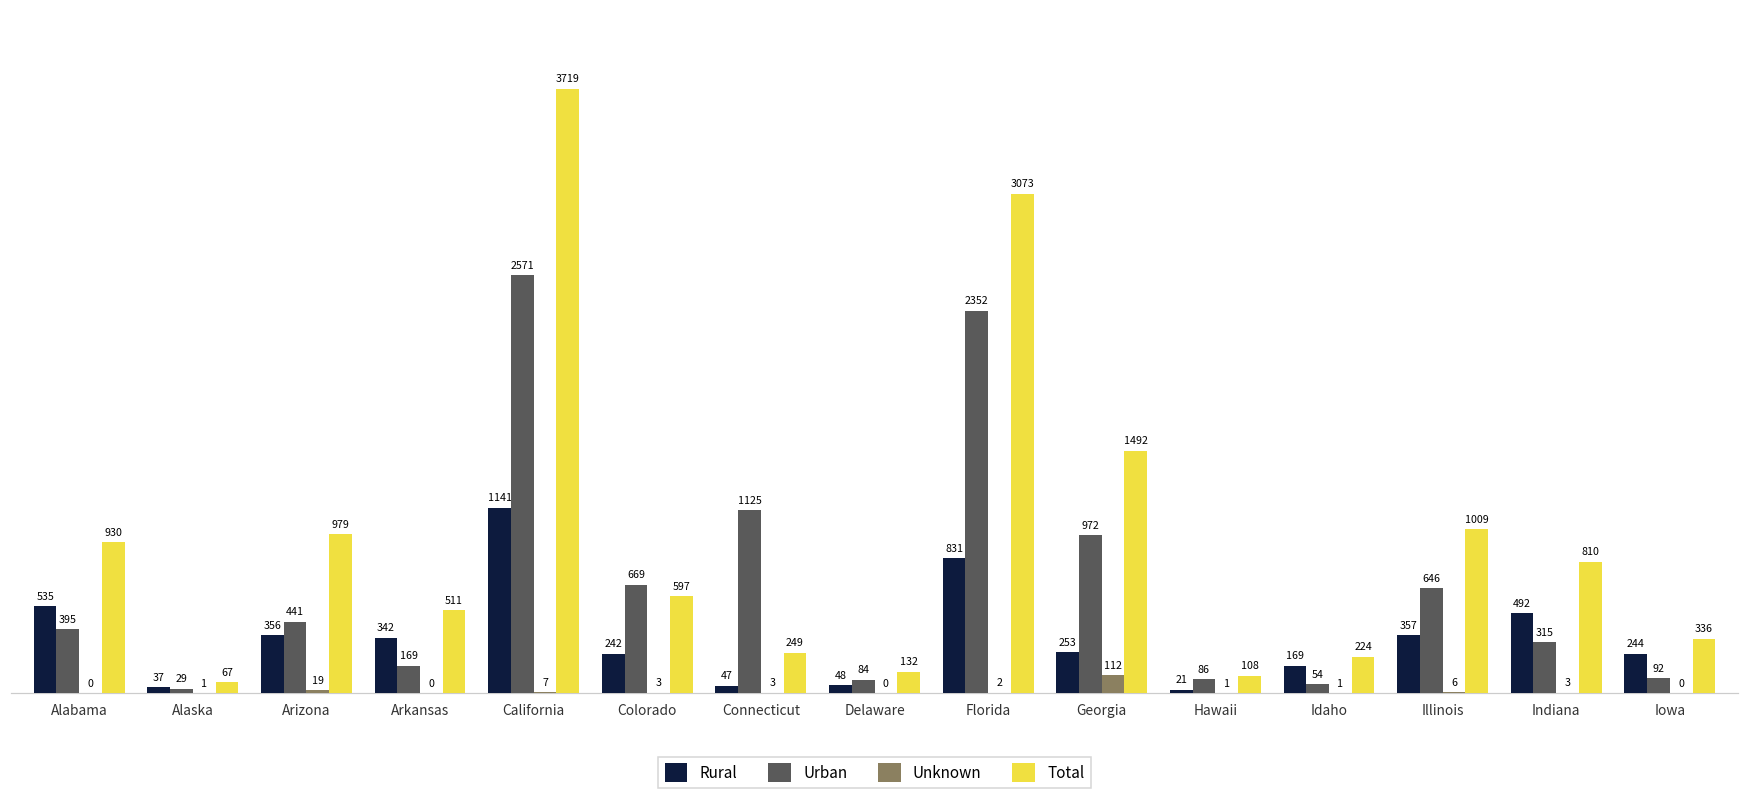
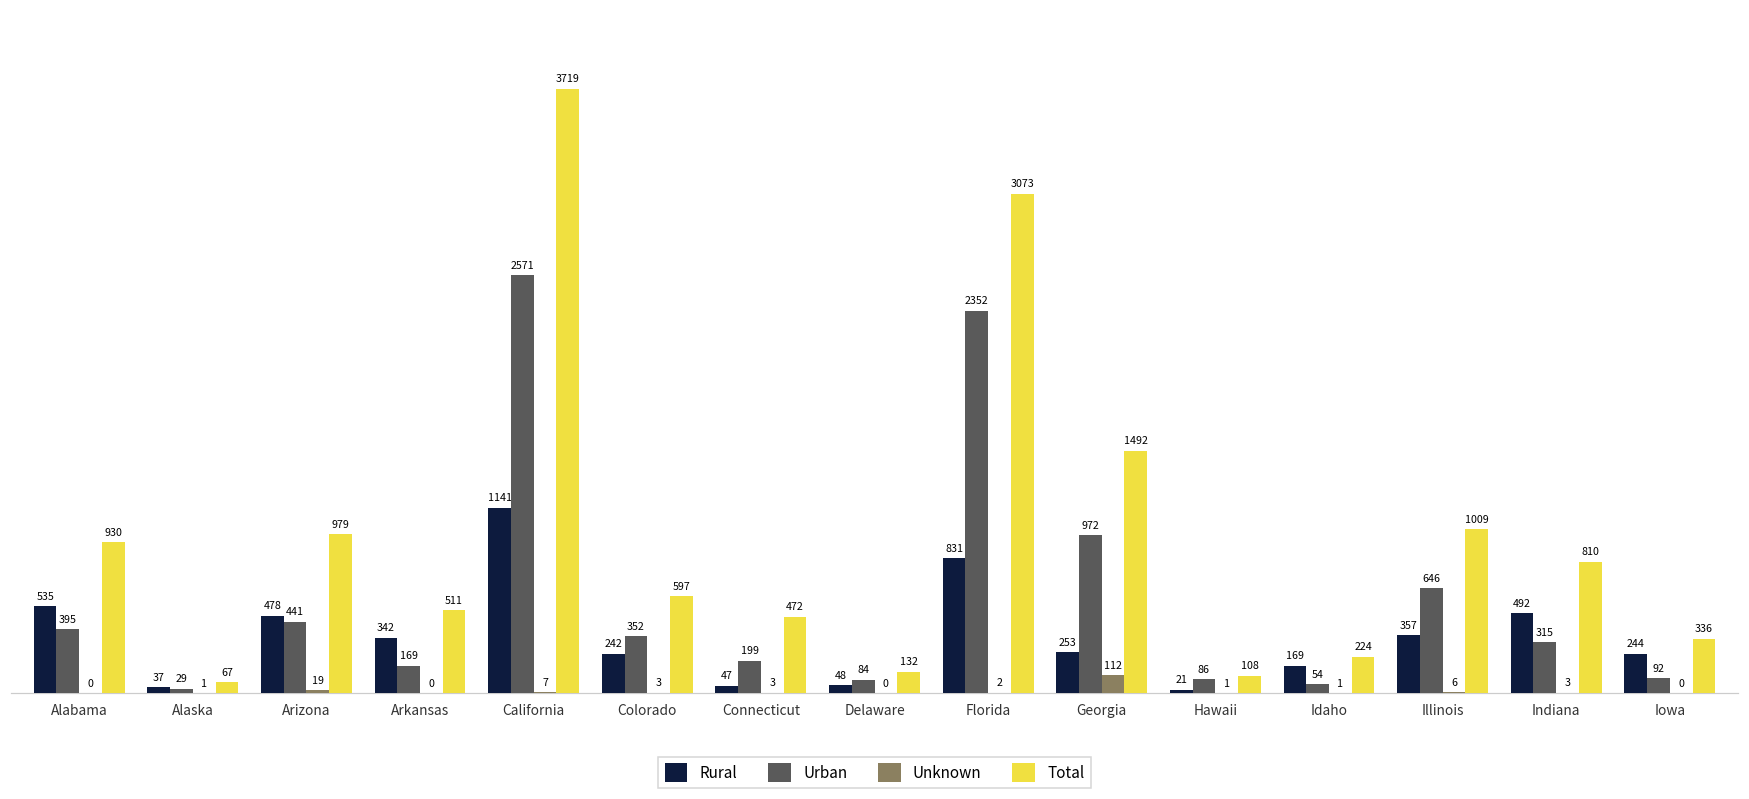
Rural, Arizona: 356 -> 478
Urban, Colorado: 669 -> 352
Urban, Connecticut: 1125 -> 199
Total, Connecticut: 249 -> 472
